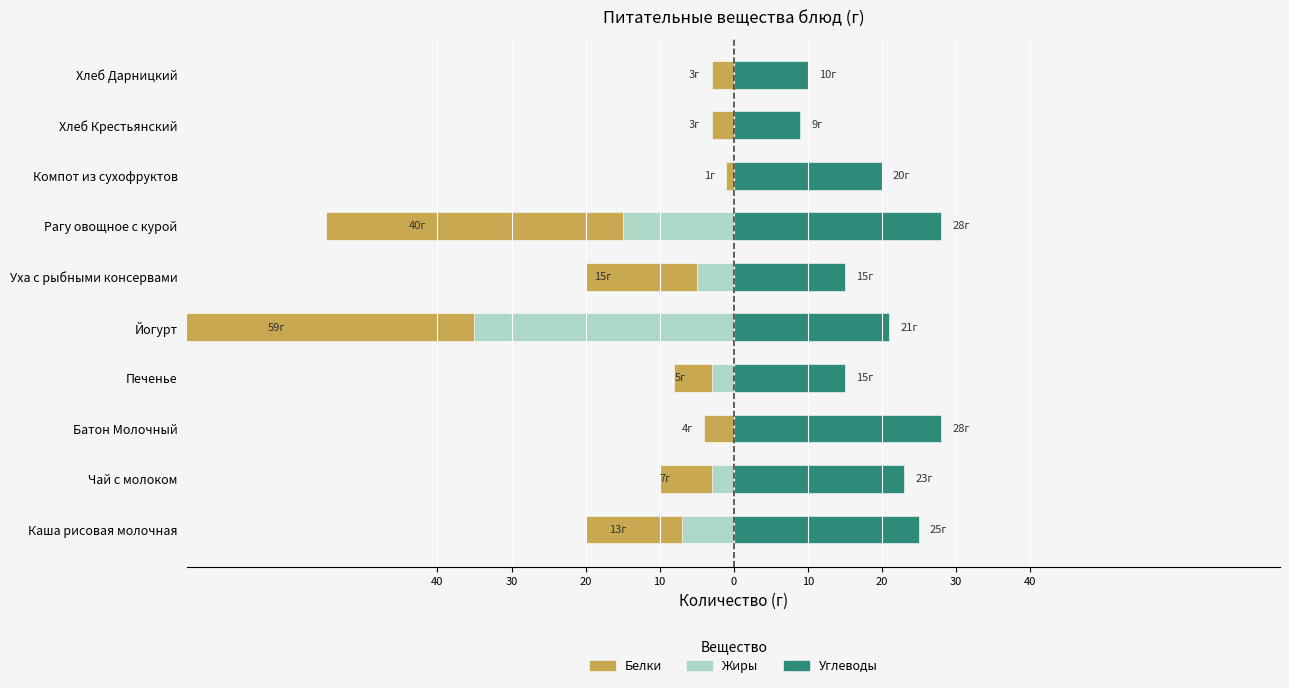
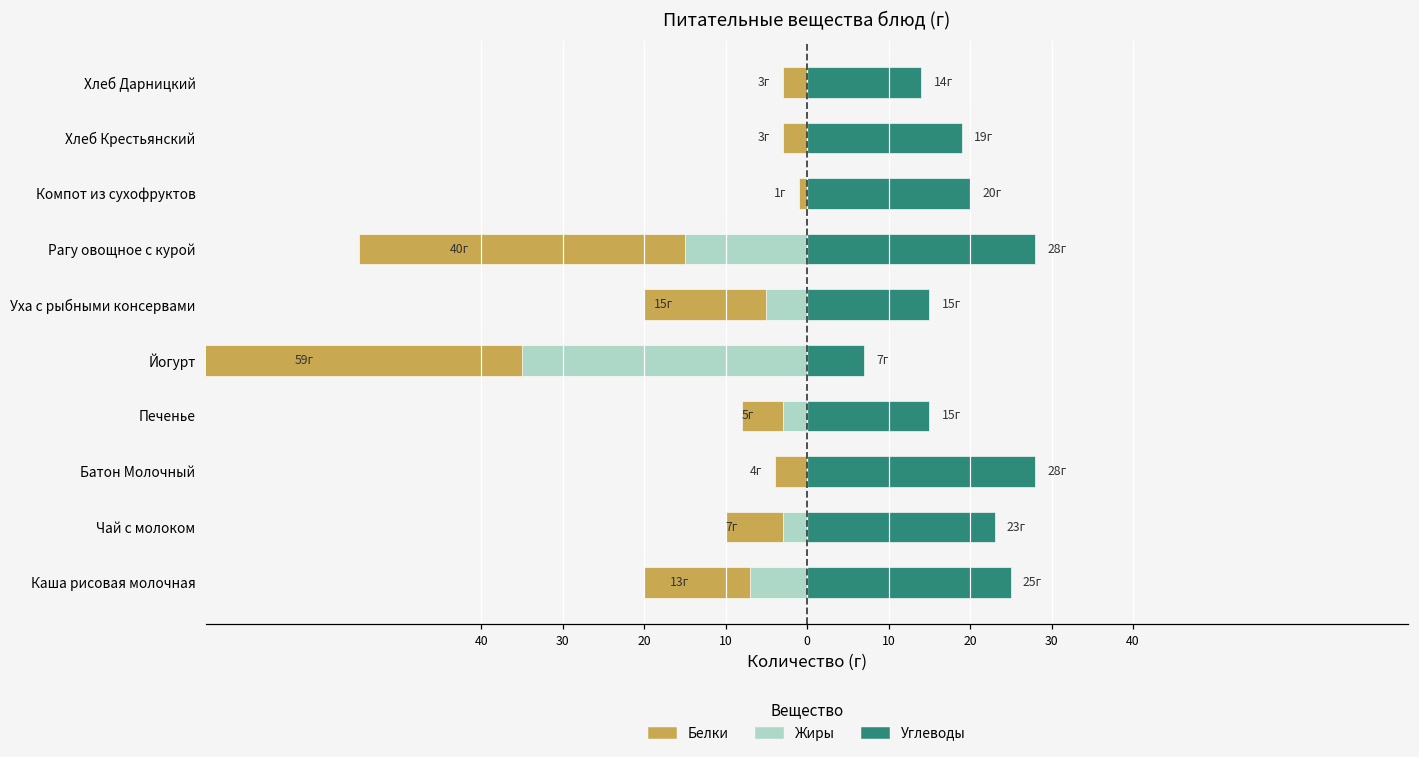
Углеводы, Хлеб Дарницкий: 10г -> 14г
Углеводы, Хлеб Крестьянский: 9г -> 19г
Углеводы, Йогурт: 21г -> 7г
